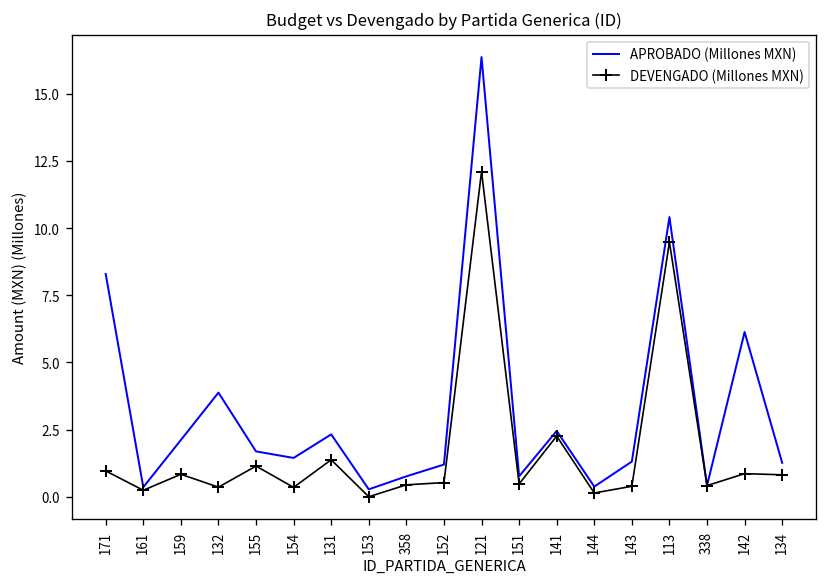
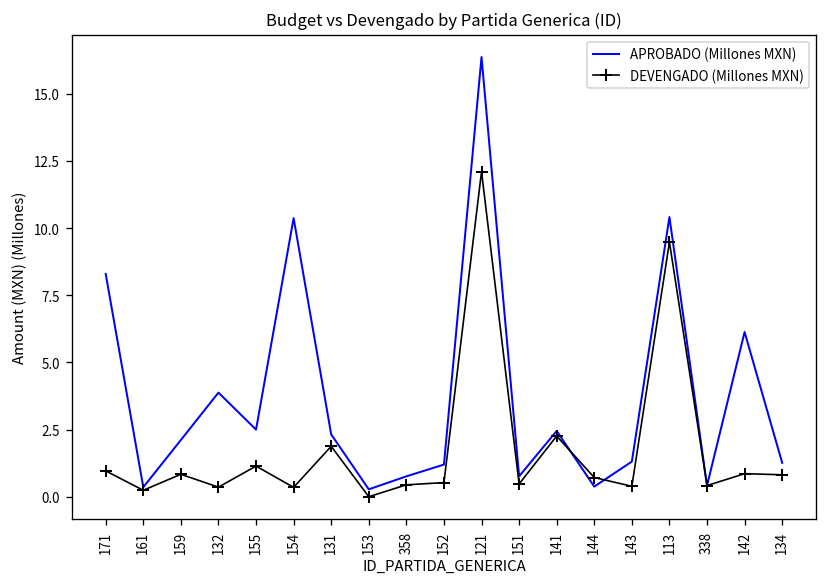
APROBADO (Millones MXN), 155: 1.7 -> 2.5
APROBADO (Millones MXN), 154: 1.4 -> 10.4
DEVENGADO (Millones MXN), 131: 1.4 -> 1.9
DEVENGADO (Millones MXN), 144: 0.1 -> 0.7
